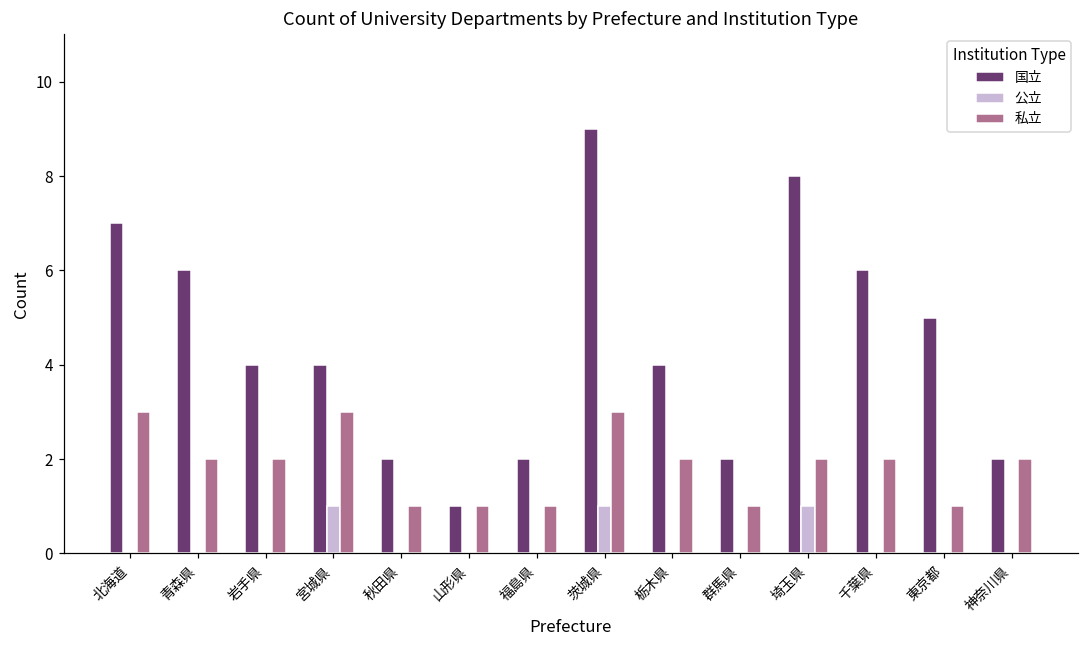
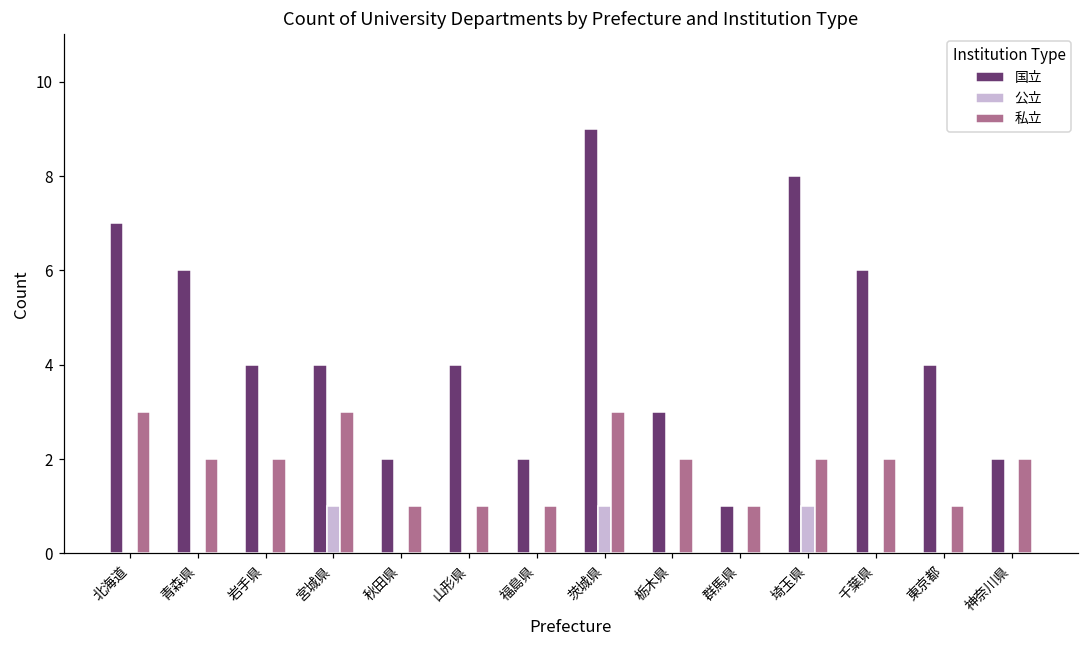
国立, 山形県: 1 -> 4
国立, 栃木県: 4 -> 3
国立, 群馬県: 2 -> 1
国立, 東京都: 5 -> 4
